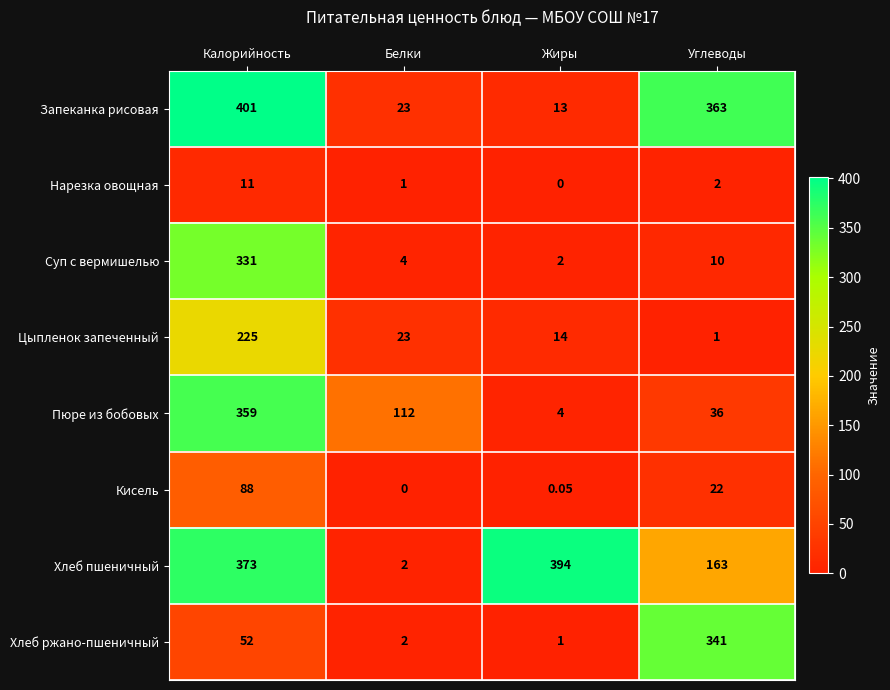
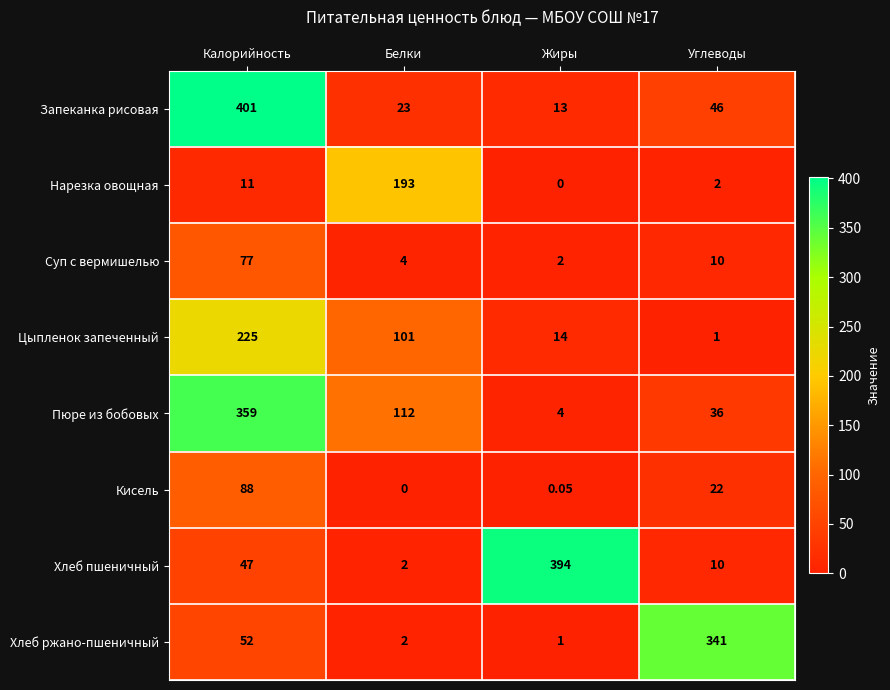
Запеканка рисовая, Углеводы: 363 -> 46
Нарезка овощная, Белки: 1 -> 193
Суп с вермишелью, Калорийность: 331 -> 77
Цыпленок запеченный, Белки: 23 -> 101
Хлеб пшеничный, Калорийность: 373 -> 47
Хлеб пшеничный, Углеводы: 163 -> 10
